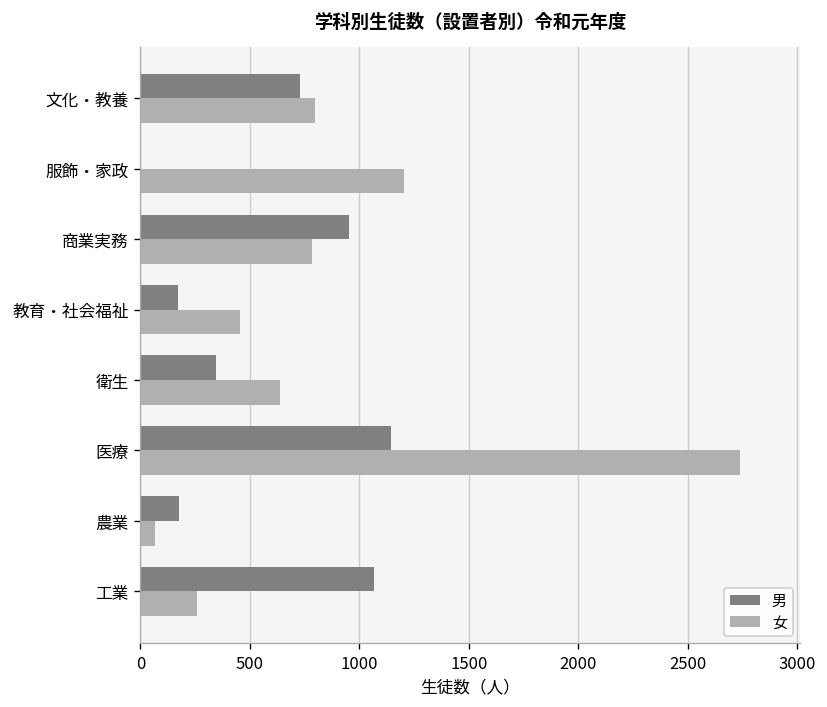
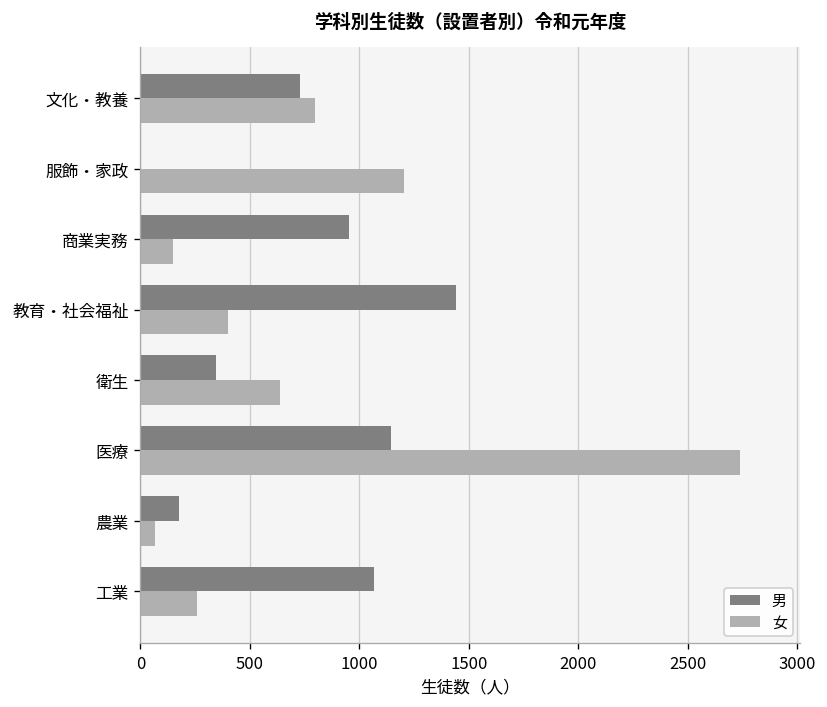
女, 商業実務: 790 -> 150
男, 教育・社会福祉: 170 -> 1440
女, 教育・社会福祉: 460 -> 400
